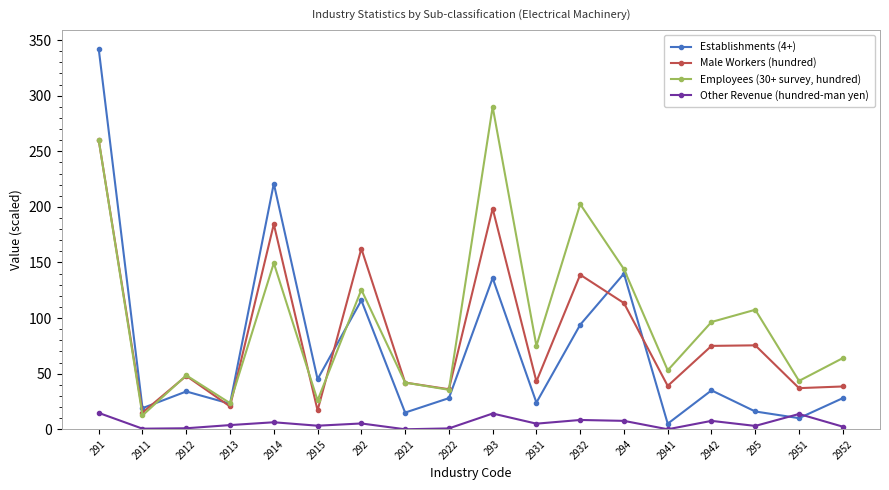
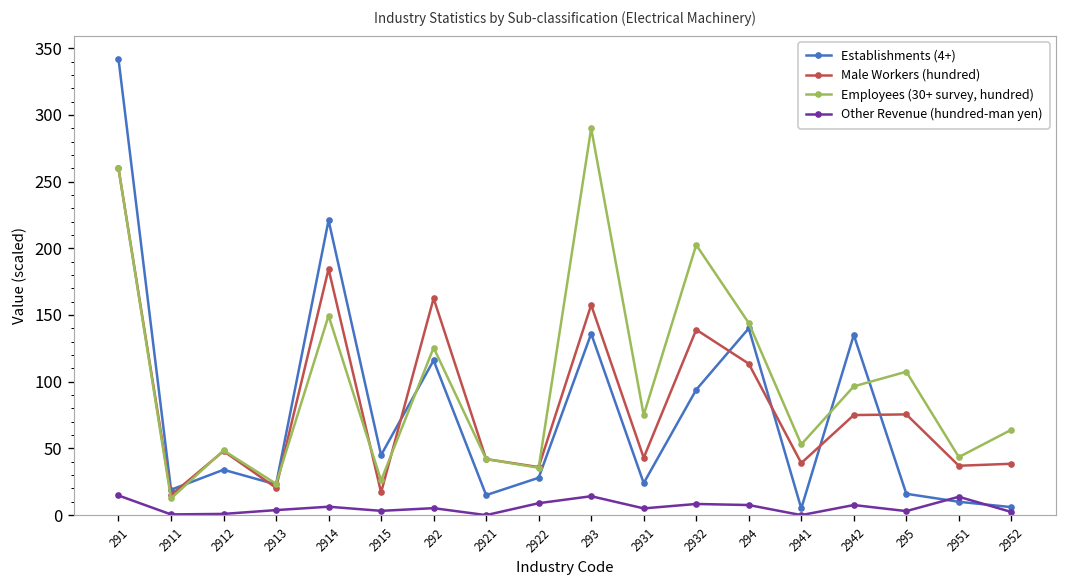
Other Revenue (hundred-man yen), 2922: 1 -> 9
Male Workers (hundred), 293: 199 -> 158
Establishments (4+), 2942: 35 -> 135
Establishments (4+), 2952: 28 -> 6
